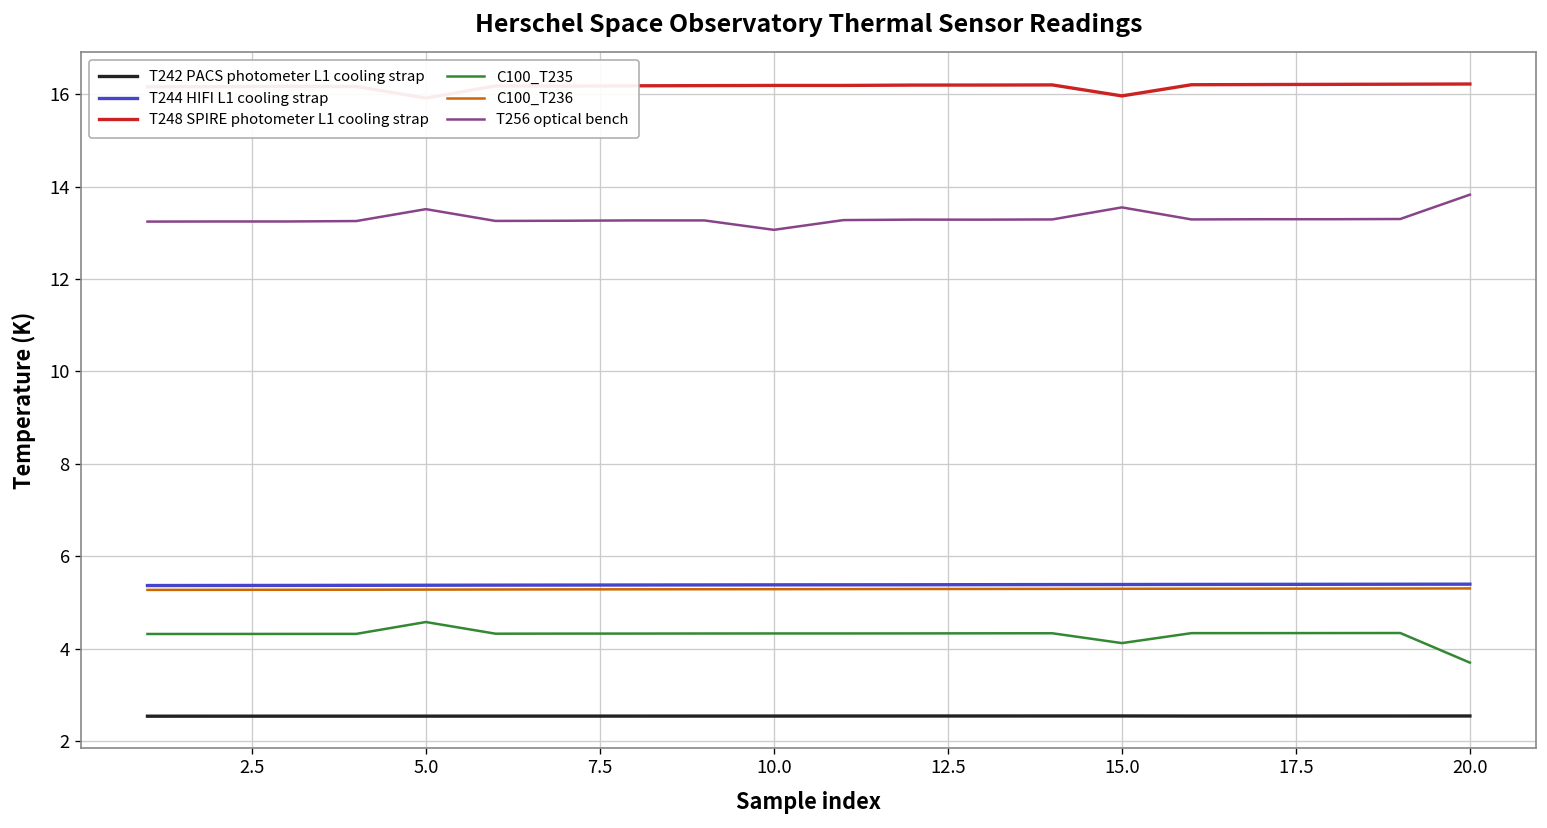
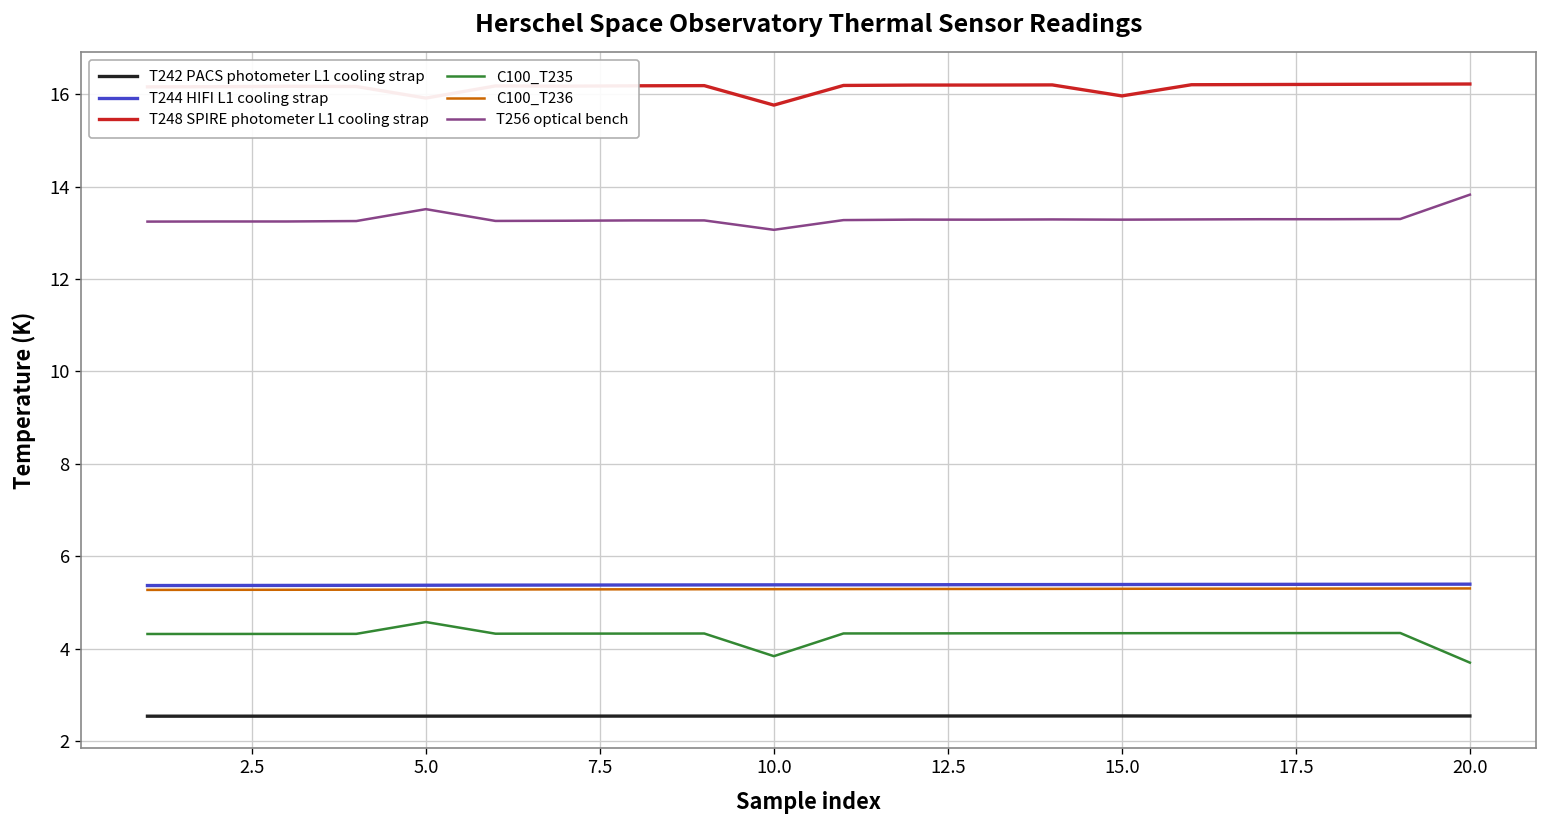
T248 SPIRE photometer L1 cooling strap, 10.0: 16.2 -> 15.8
C100_T235, 10.0: 4.3 -> 3.8
C100_T235, 15.0: 4.1 -> 4.3
T256 optical bench, 15.0: 13.5 -> 13.3
